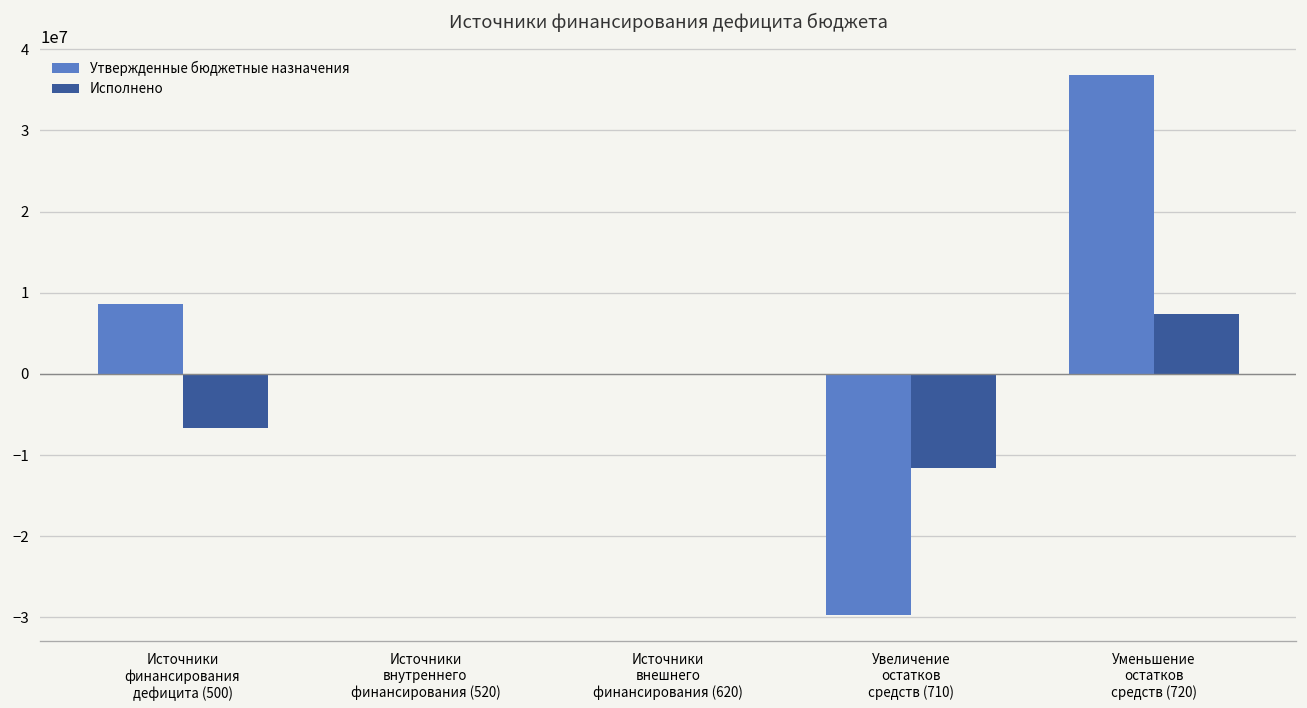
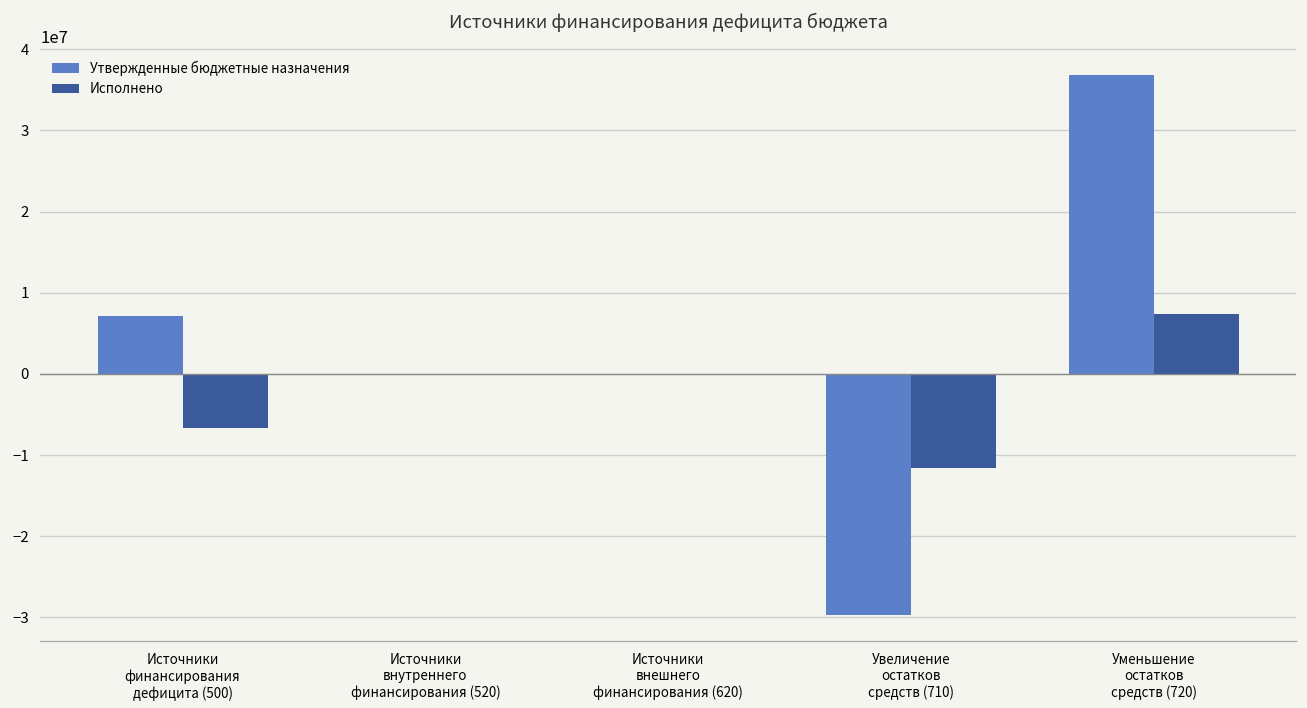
Утвержденные бюджетные назначения, Источники финансирования дефицита (500): 9000000 -> 7000000
